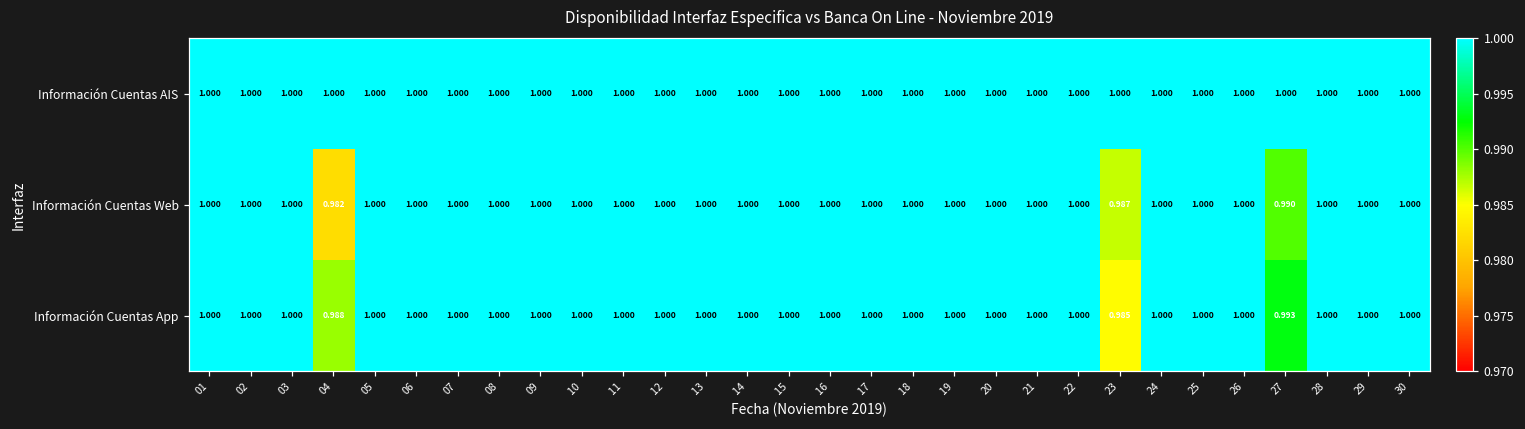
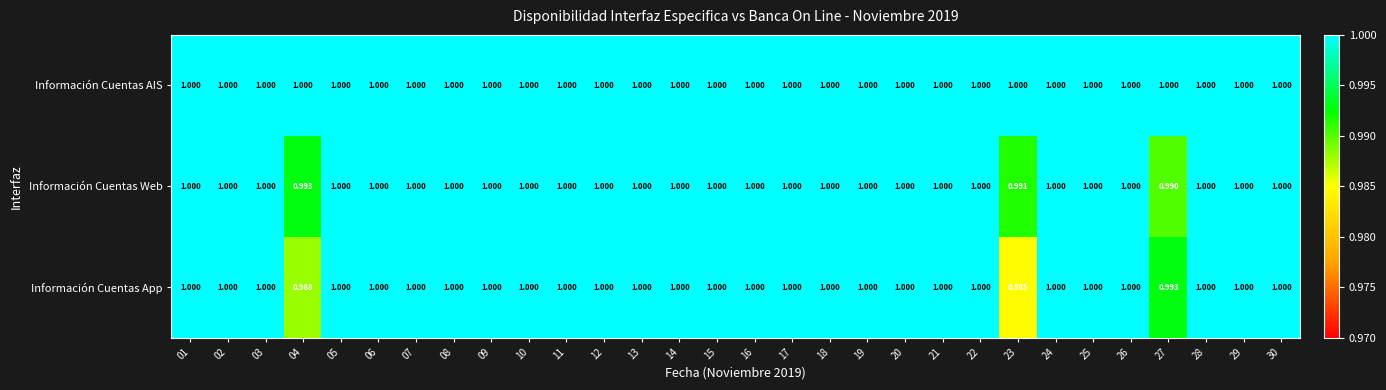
Información Cuentas Web, 04: 0.982 -> 0.993
Información Cuentas Web, 23: 0.987 -> 0.991
